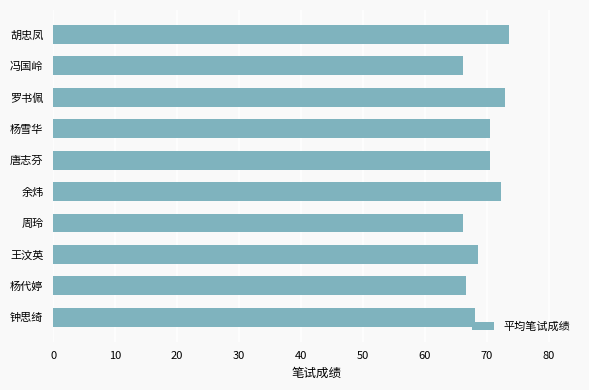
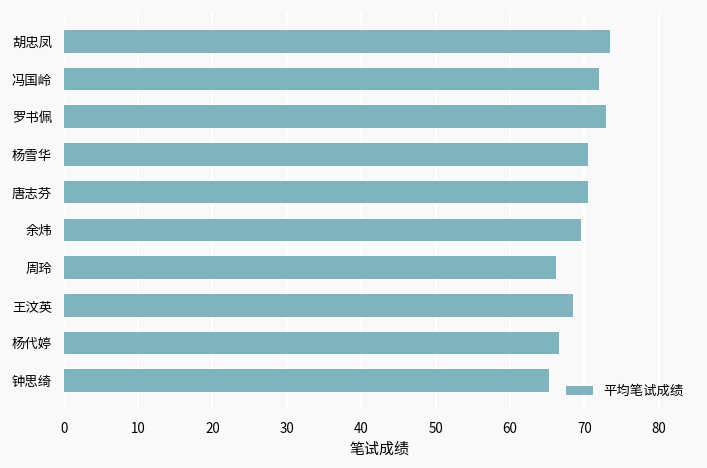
冯国岭: 66 -> 72
余炜: 72 -> 70
钟思绮: 68 -> 65
